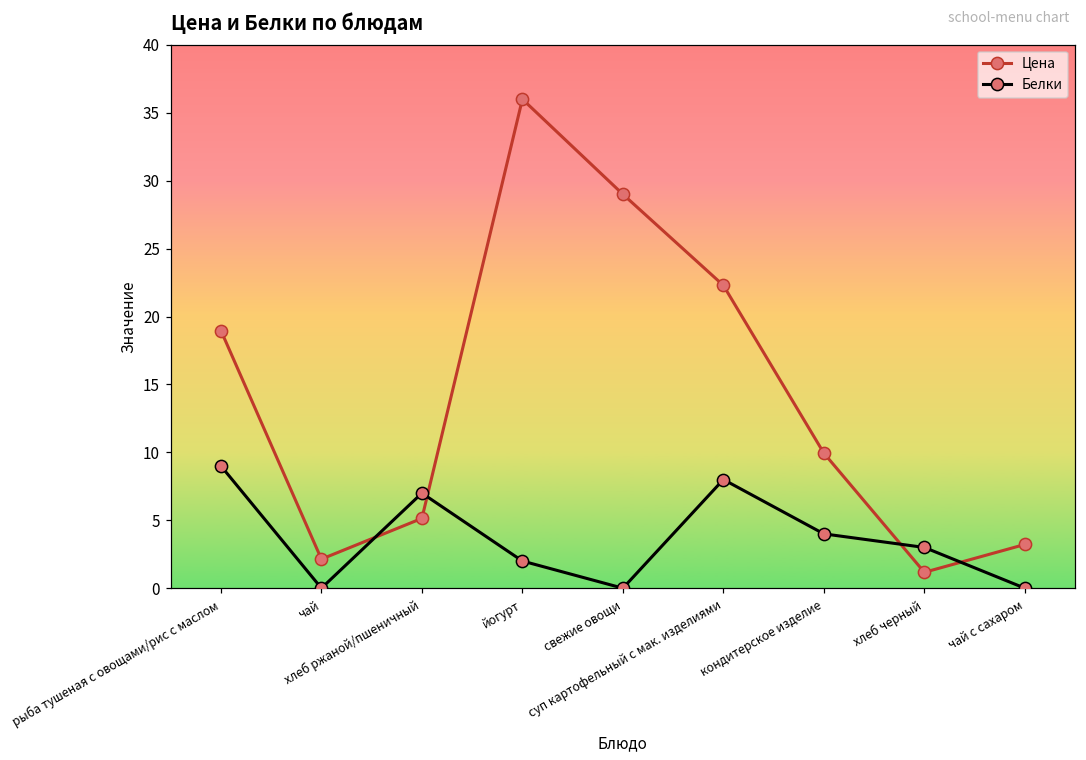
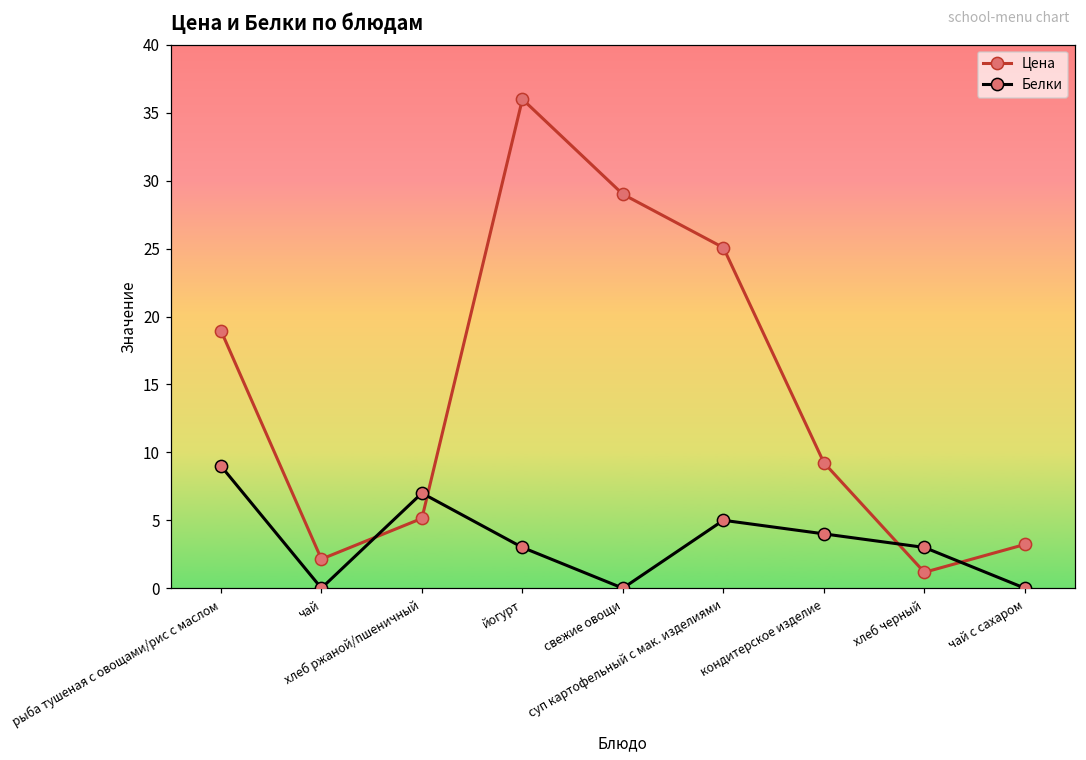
Белки, йогурт: 2 -> 3
Цена, суп картофельный с мак. изделиями: 22.3 -> 25.1
Белки, суп картофельный с мак. изделиями: 8 -> 5
Цена, кондитерское изделие: 9.9 -> 9.2
